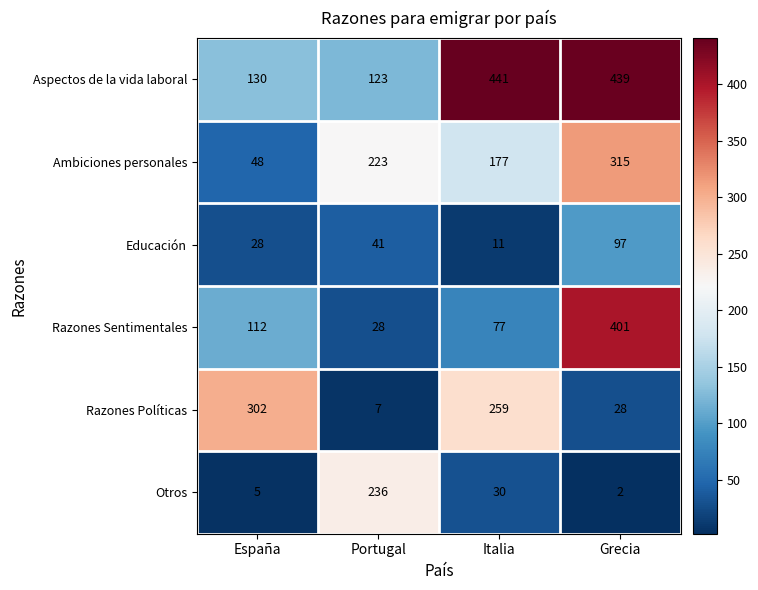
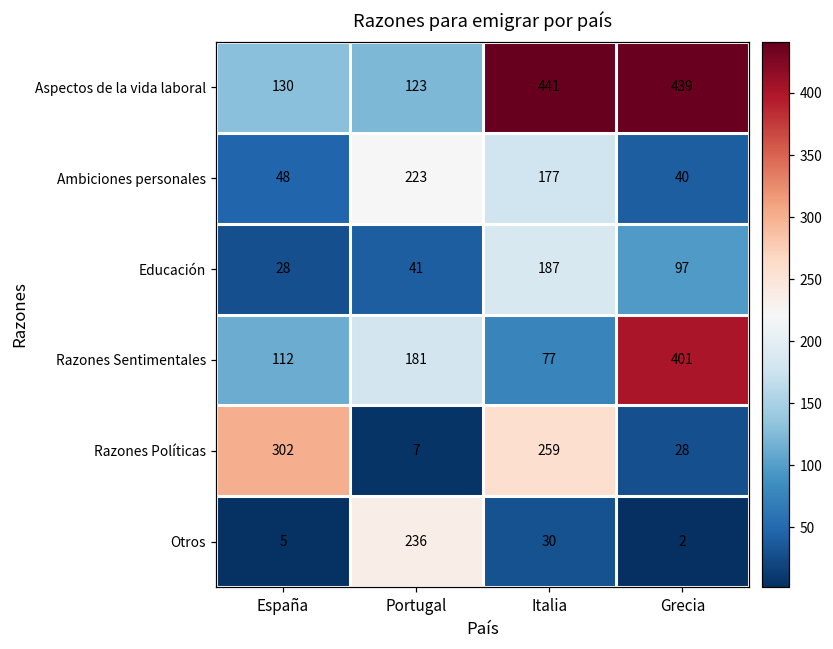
Ambiciones personales, Grecia: 315 -> 40
Educación, Italia: 11 -> 187
Razones Sentimentales, Portugal: 28 -> 181
